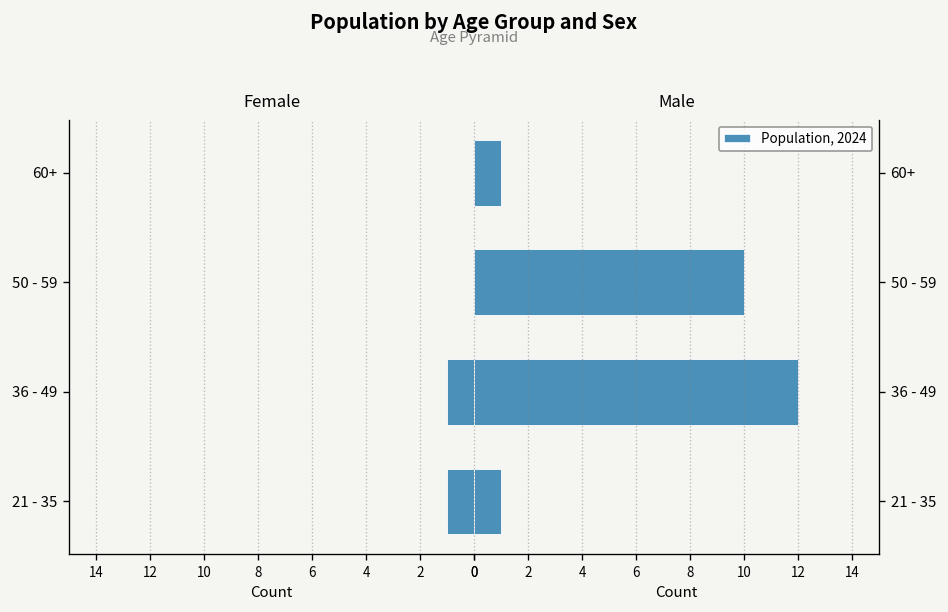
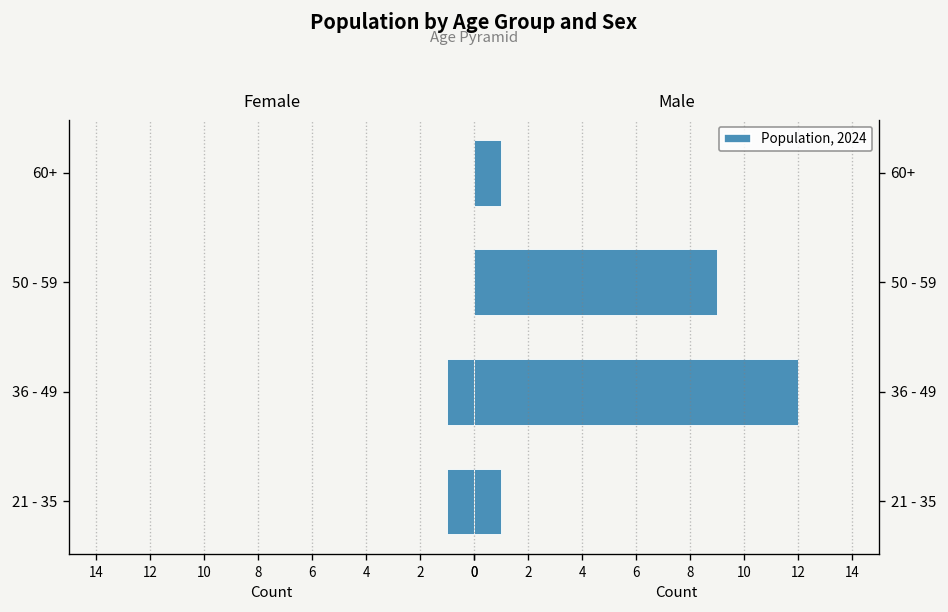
Male, 50 - 59: 10 -> 9
